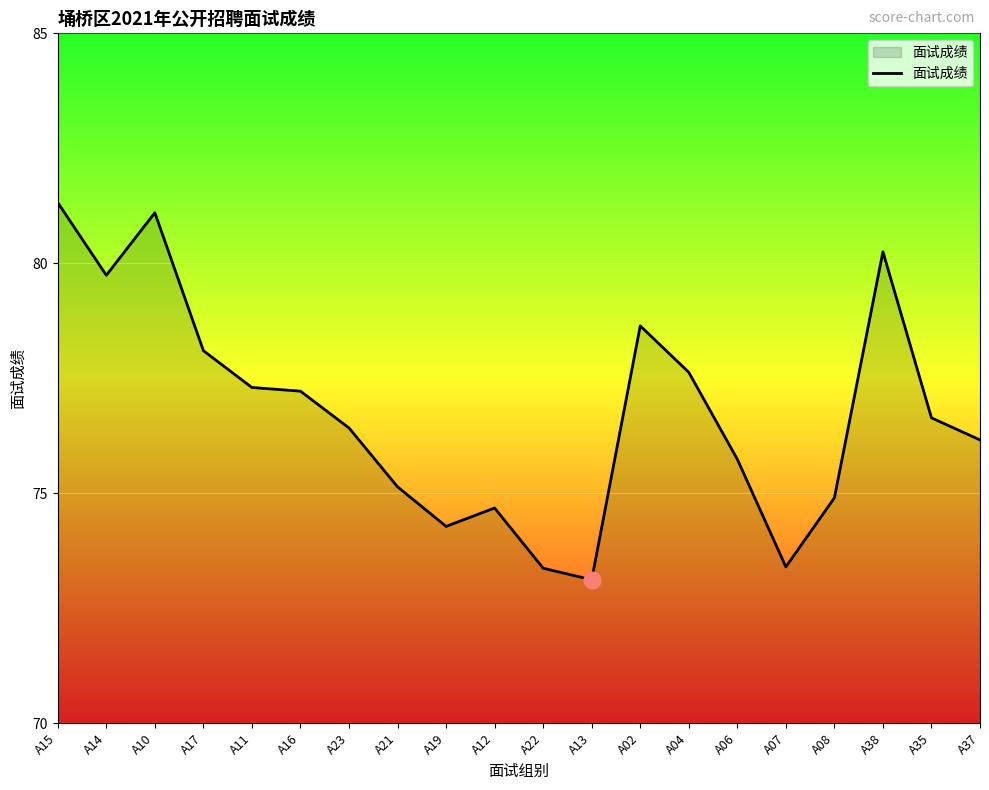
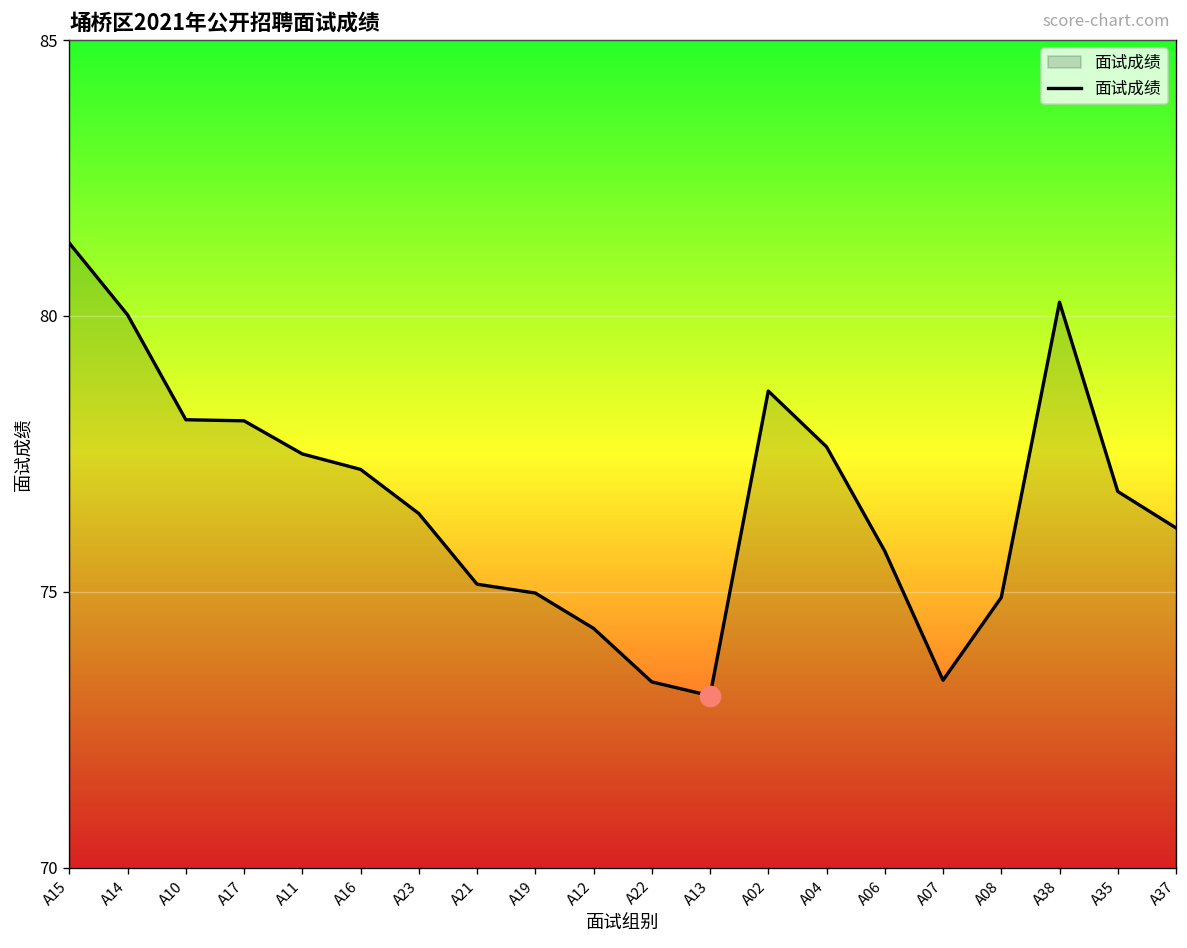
面试成绩, A14: 79.7 -> 80.0
面试成绩, A10: 81.1 -> 78.1
面试成绩, A11: 77.3 -> 77.5
面试成绩, A19: 74.3 -> 75.0
面试成绩, A12: 74.7 -> 74.3
面试成绩, A35: 76.6 -> 76.8
